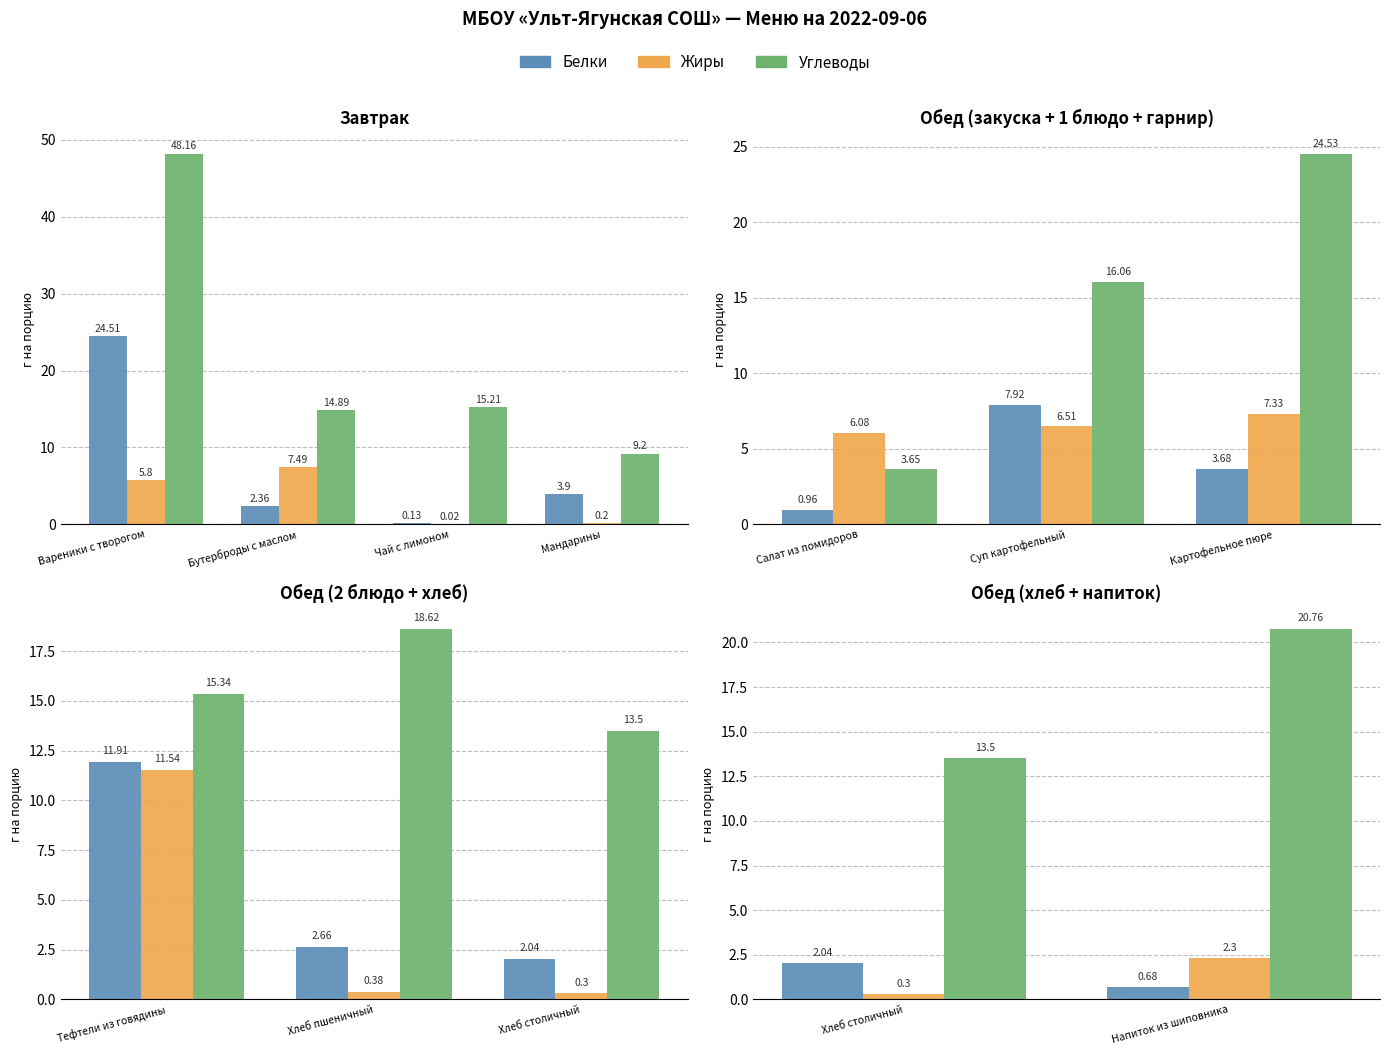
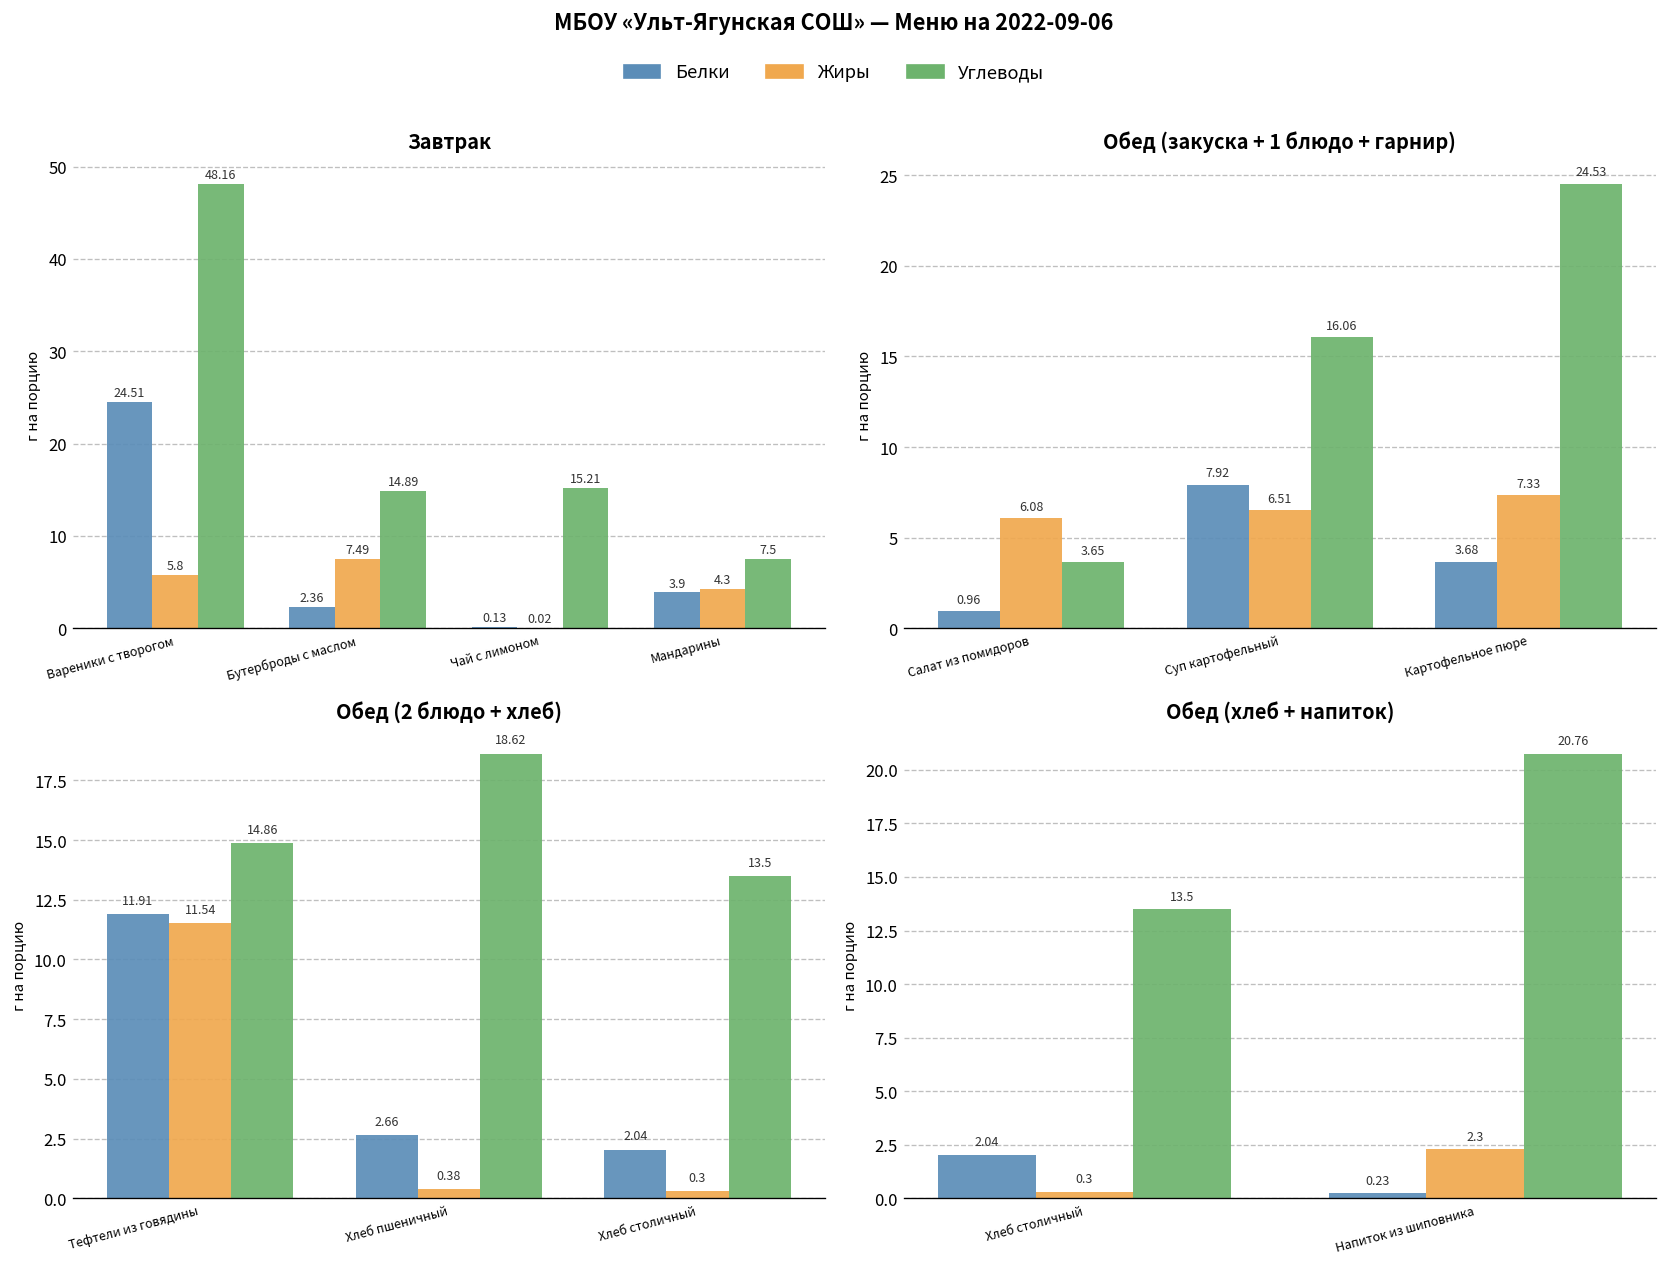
Завтрак, Жиры, Мандарины: 0.2 -> 4.3
Завтрак, Углеводы, Мандарины: 9.2 -> 7.5
Обед (2 блюдо + хлеб), Углеводы, Тефтели из говядины: 15.34 -> 14.86
Обед (хлеб + напиток), Белки, Напиток из шиповника: 0.68 -> 0.23
